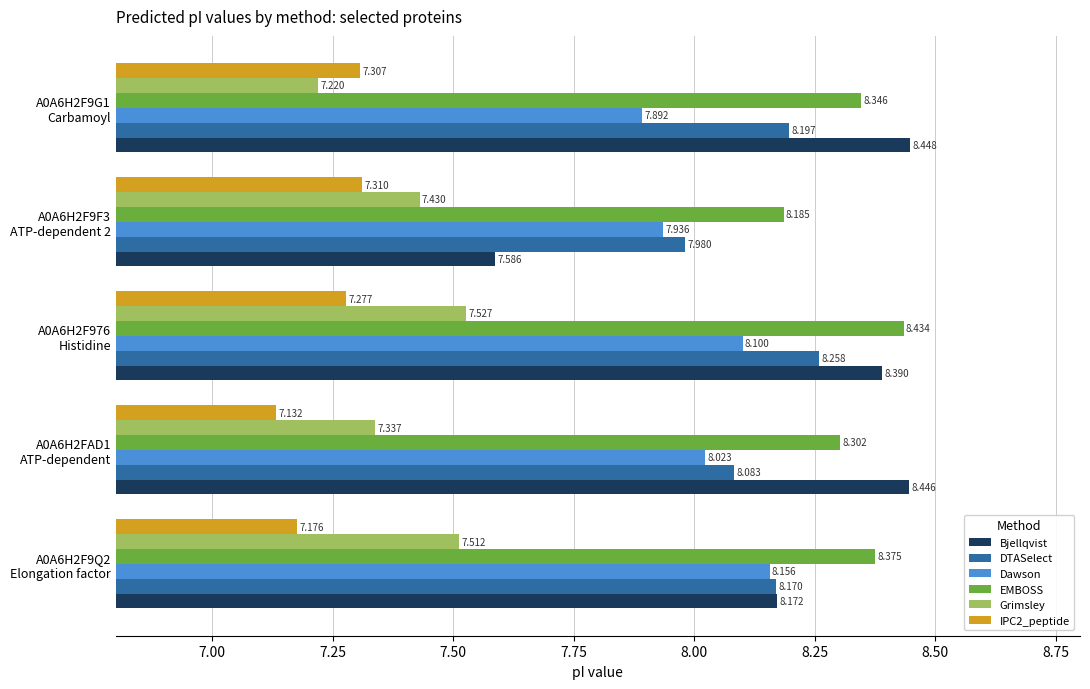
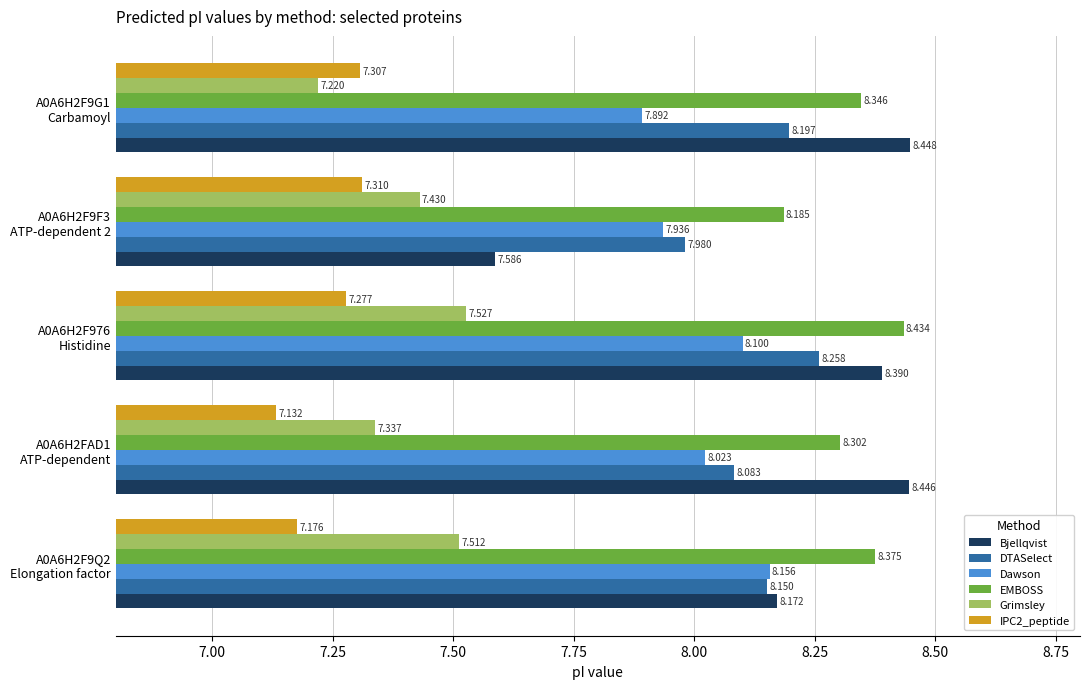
DTASelect, A0A6H2F9Q2 Elongation factor: 8.170 -> 8.150
